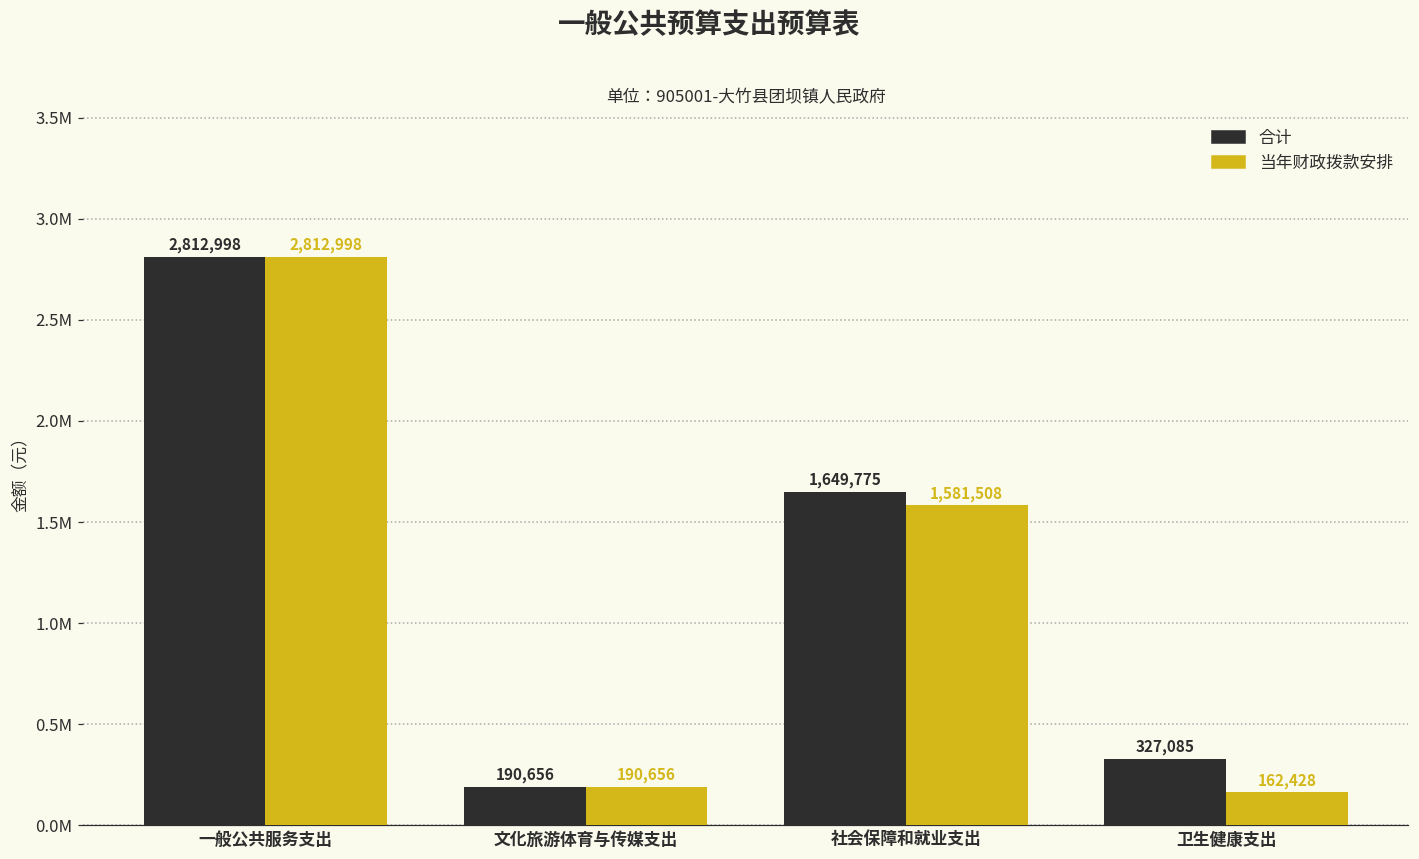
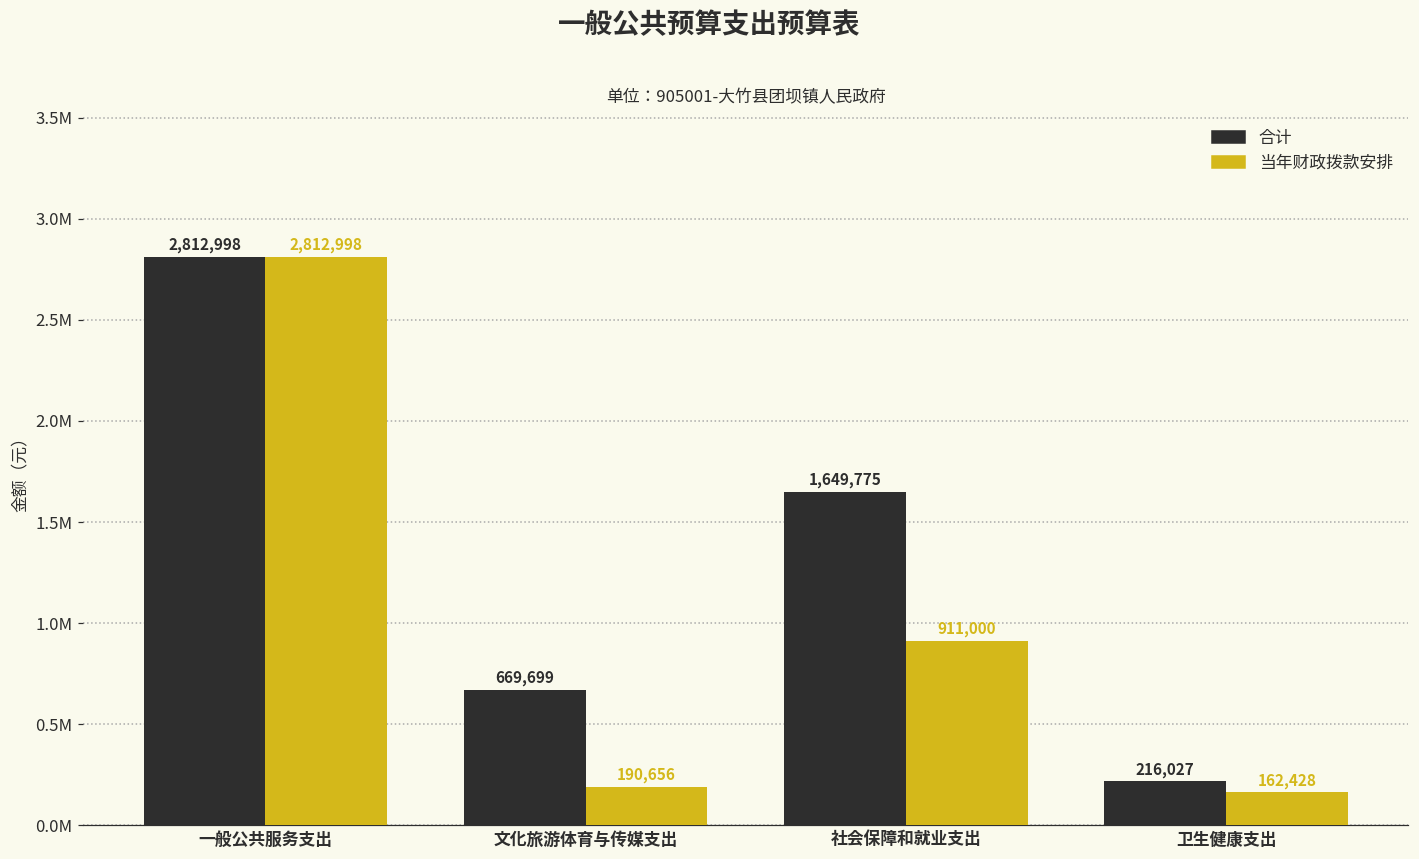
合计, 文化旅游体育与传媒支出: 190,656 -> 669,699
当年财政拨款安排, 社会保障和就业支出: 1,581,508 -> 911,000
合计, 卫生健康支出: 327,085 -> 216,027
